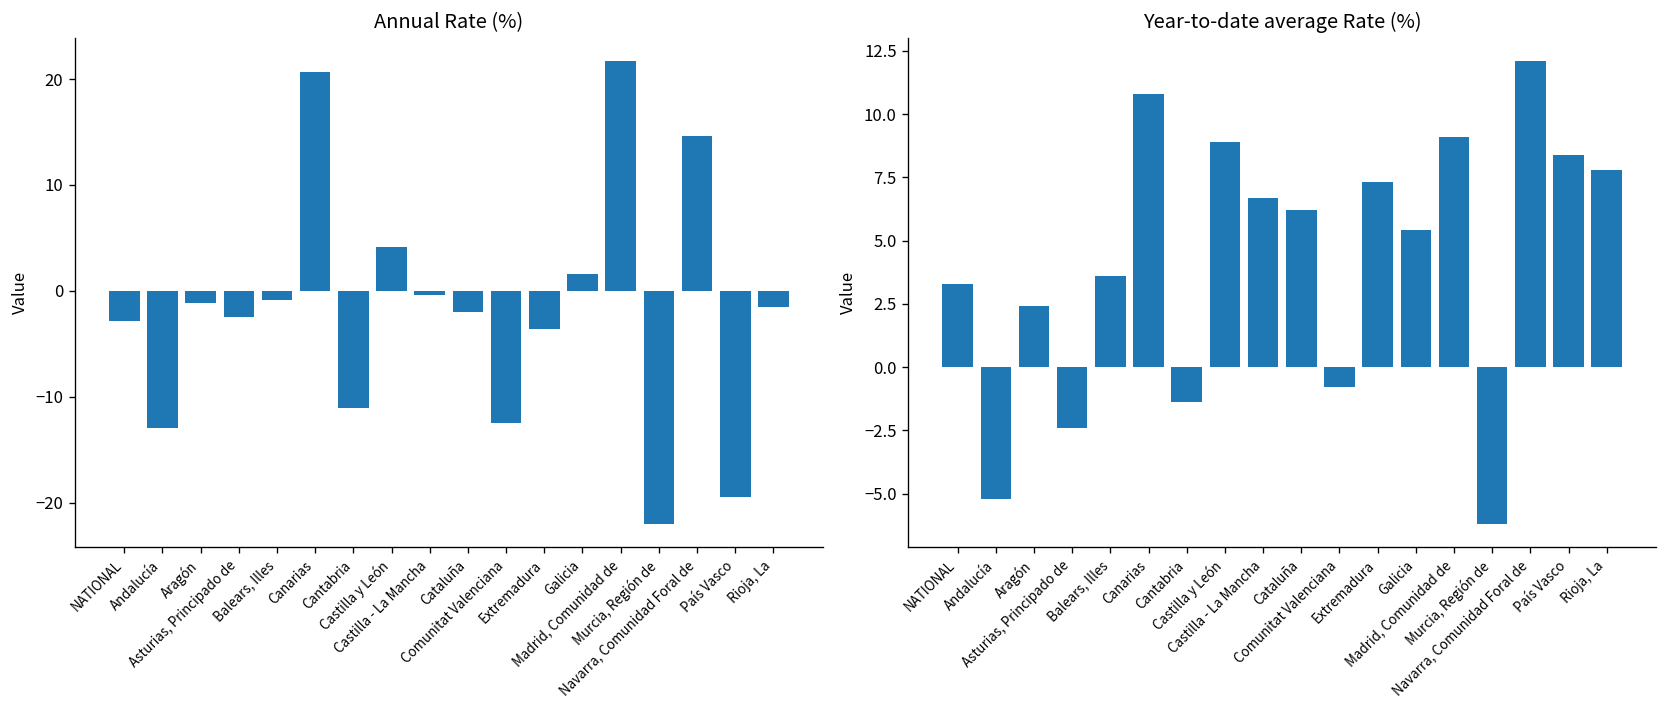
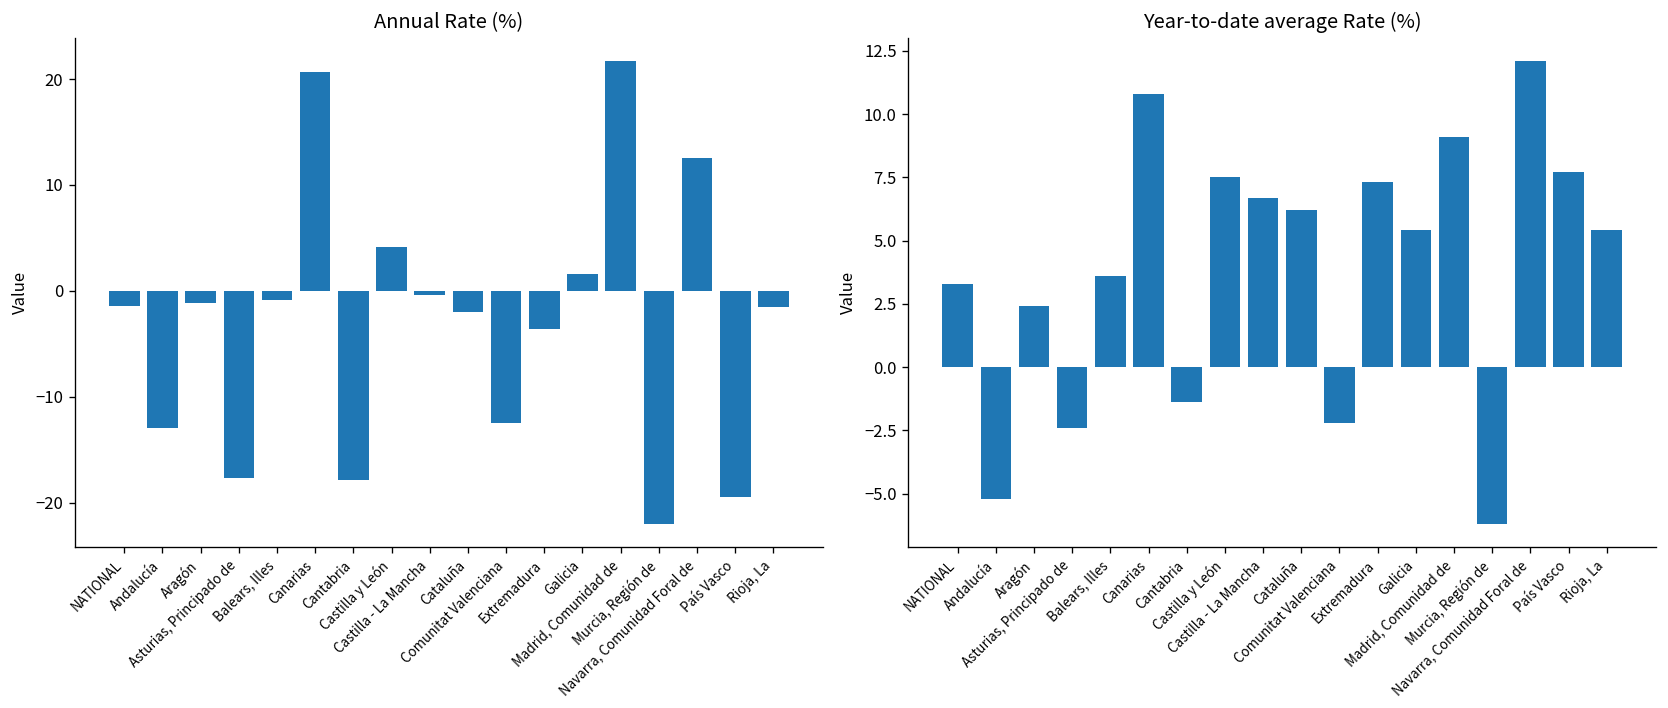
Annual Rate (%), NATIONAL: -3 -> -1
Annual Rate (%), Asturias, Principado de: -3 -> -18
Annual Rate (%), Cantabria: -11 -> -18
Annual Rate (%), Navarra, Comunidad Foral de: 15 -> 13
Year-to-date average Rate (%), Castilla y León: 8.9 -> 7.5
Year-to-date average Rate (%), Comunitat Valenciana: -0.8 -> -2.2
Year-to-date average Rate (%), País Vasco: 8.4 -> 7.7
Year-to-date average Rate (%), Rioja, La: 7.8 -> 5.4
